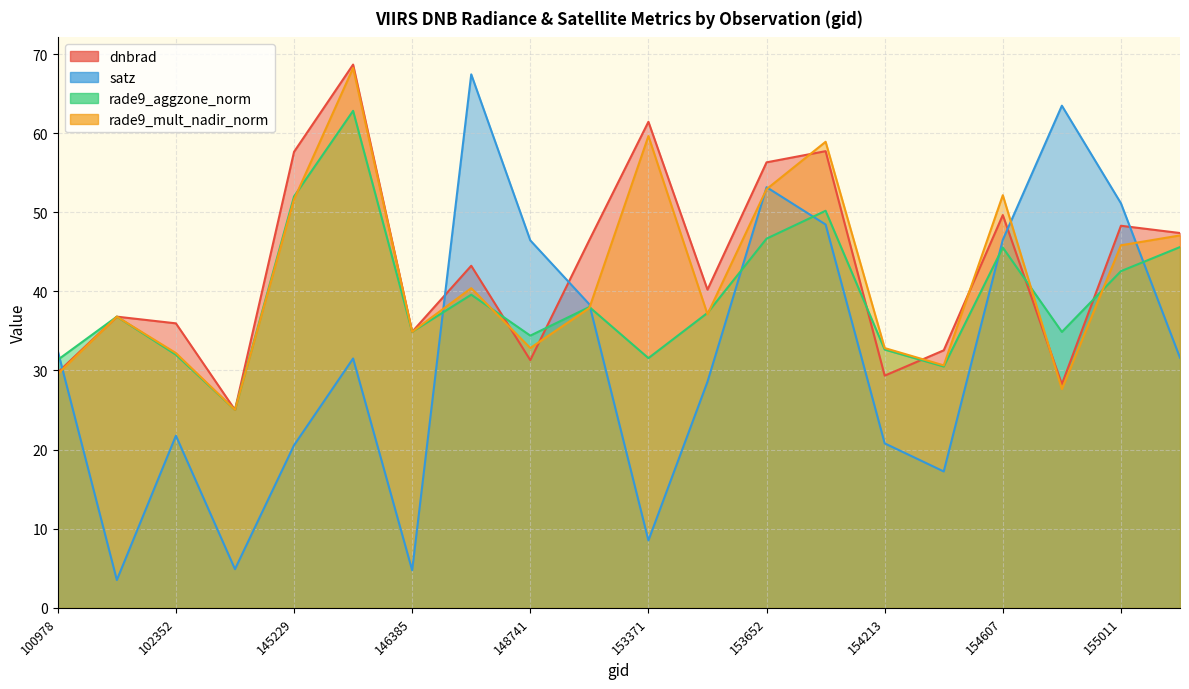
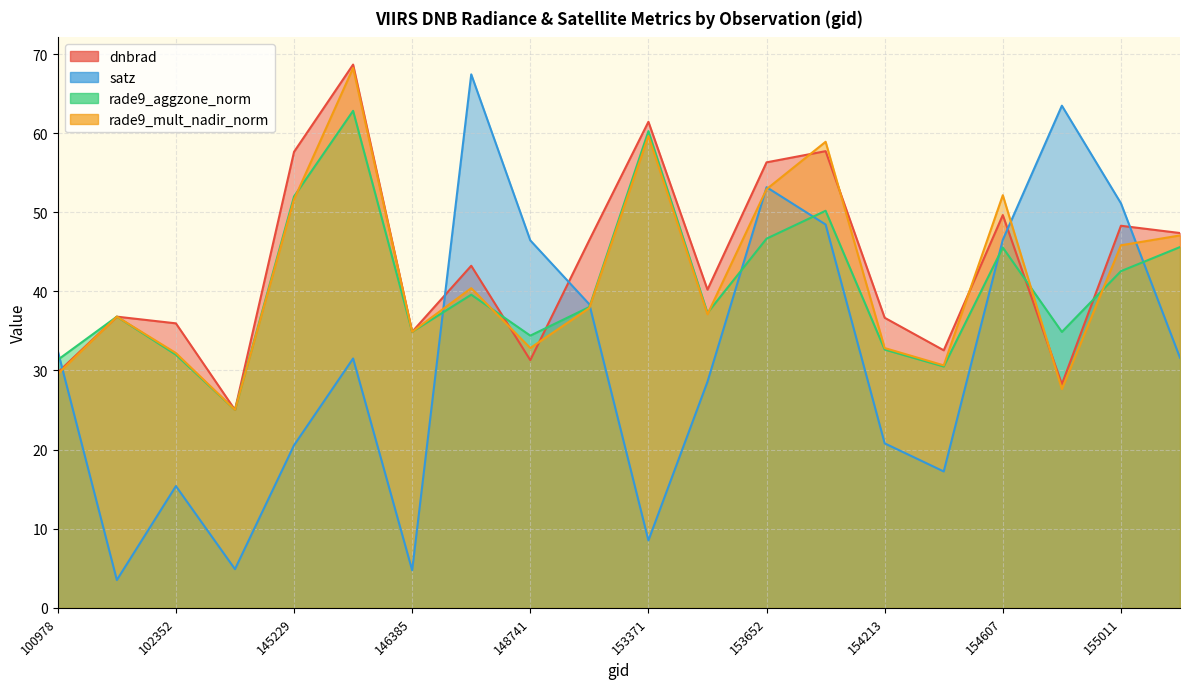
satz, 102352: 22 -> 15
rade9_aggzone_norm, 153371: 32 -> 60
dnbrad, 154213: 29 -> 37
